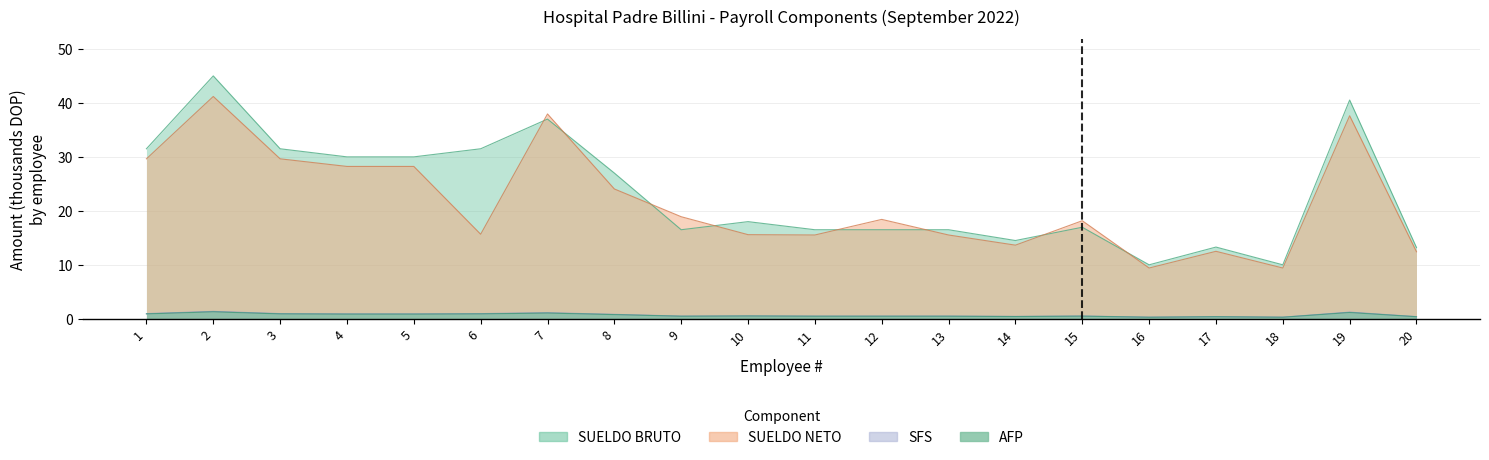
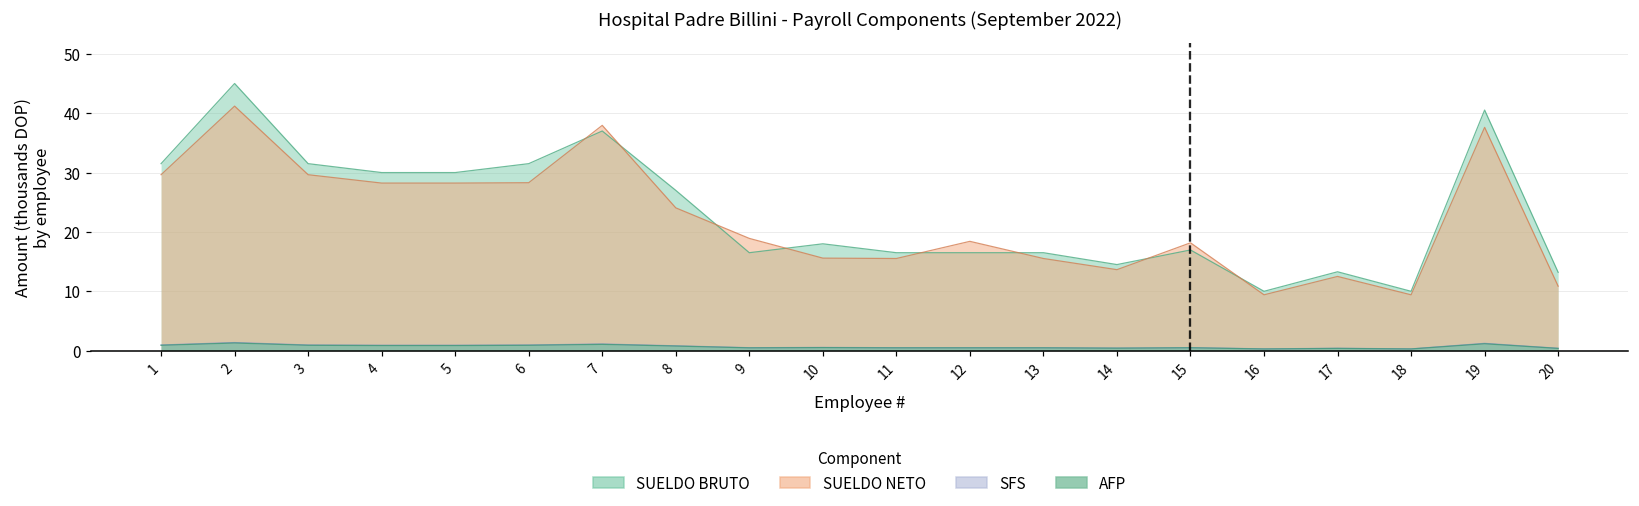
SUELDO NETO, 6: 16 -> 28
SUELDO NETO, 20: 12 -> 11
